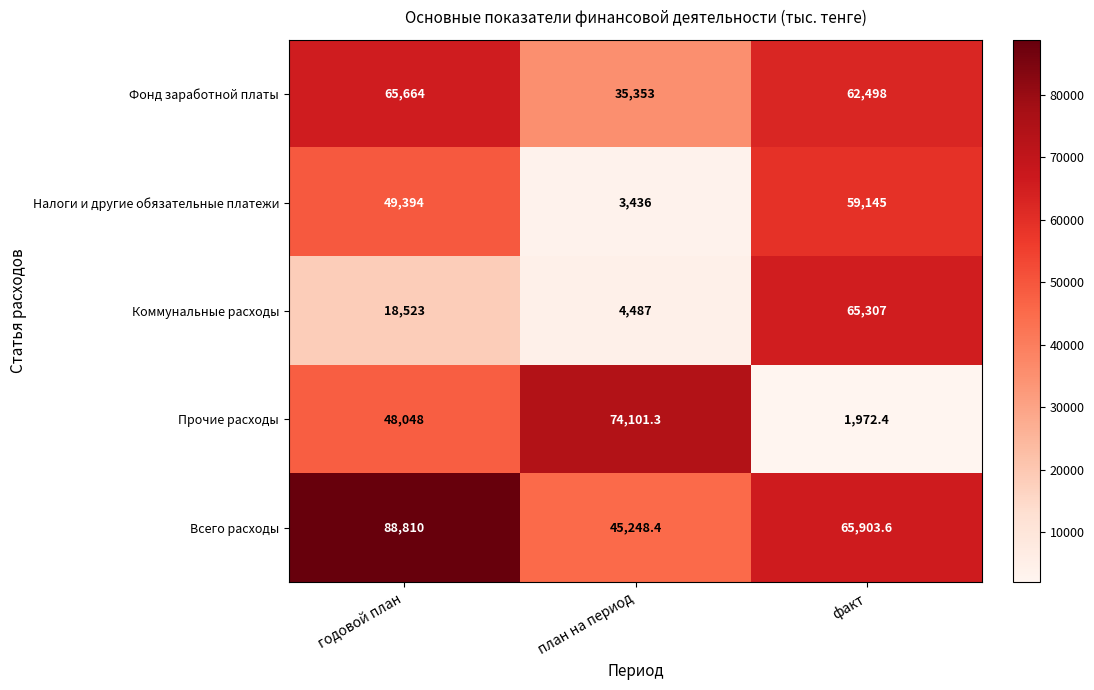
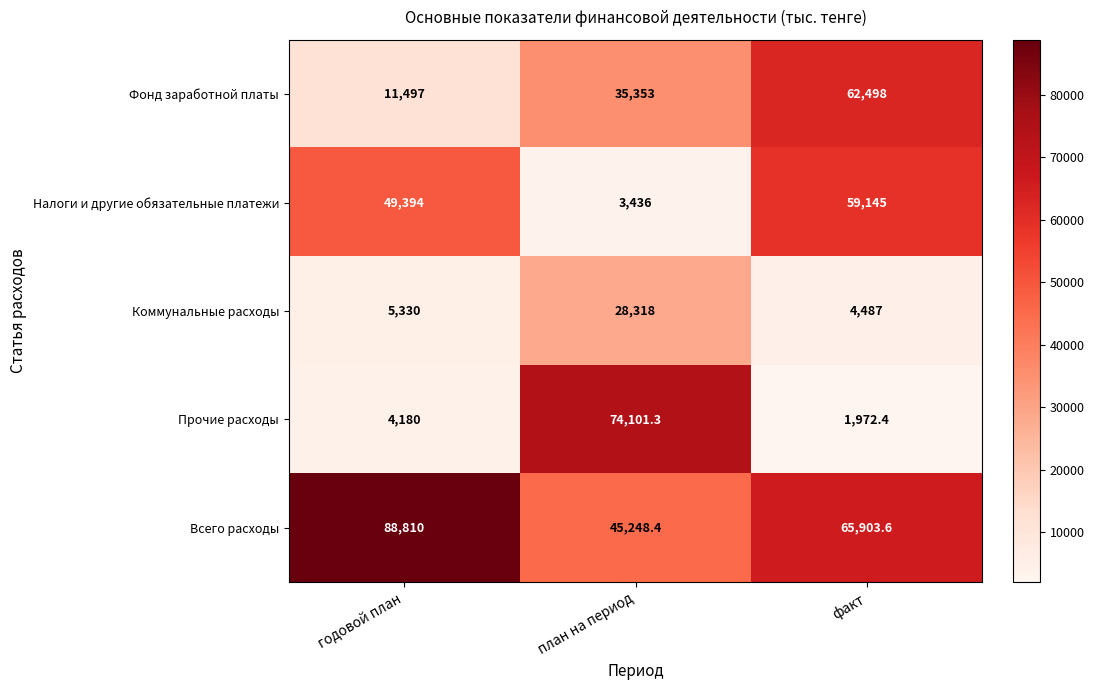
Фонд заработной платы, годовой план: 65,664 -> 11,497
Коммунальные расходы, годовой план: 18,523 -> 5,330
Коммунальные расходы, план на период: 4,487 -> 28,318
Коммунальные расходы, факт: 65,307 -> 4,487
Прочие расходы, годовой план: 48,048 -> 4,180
